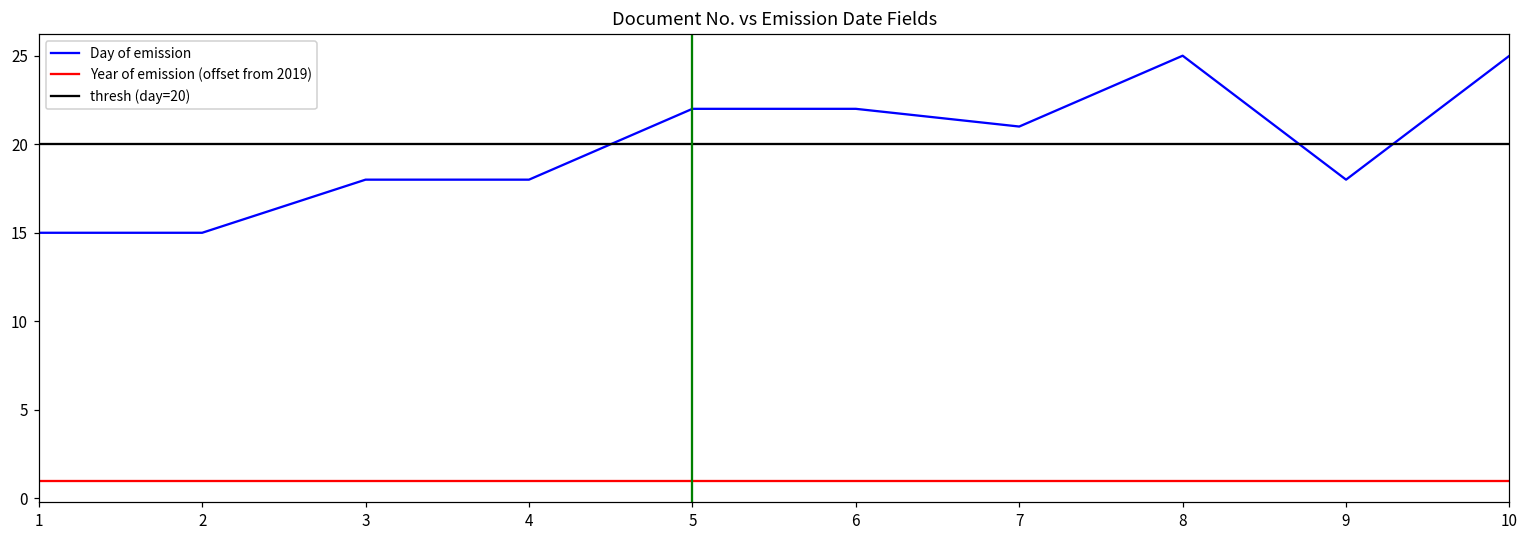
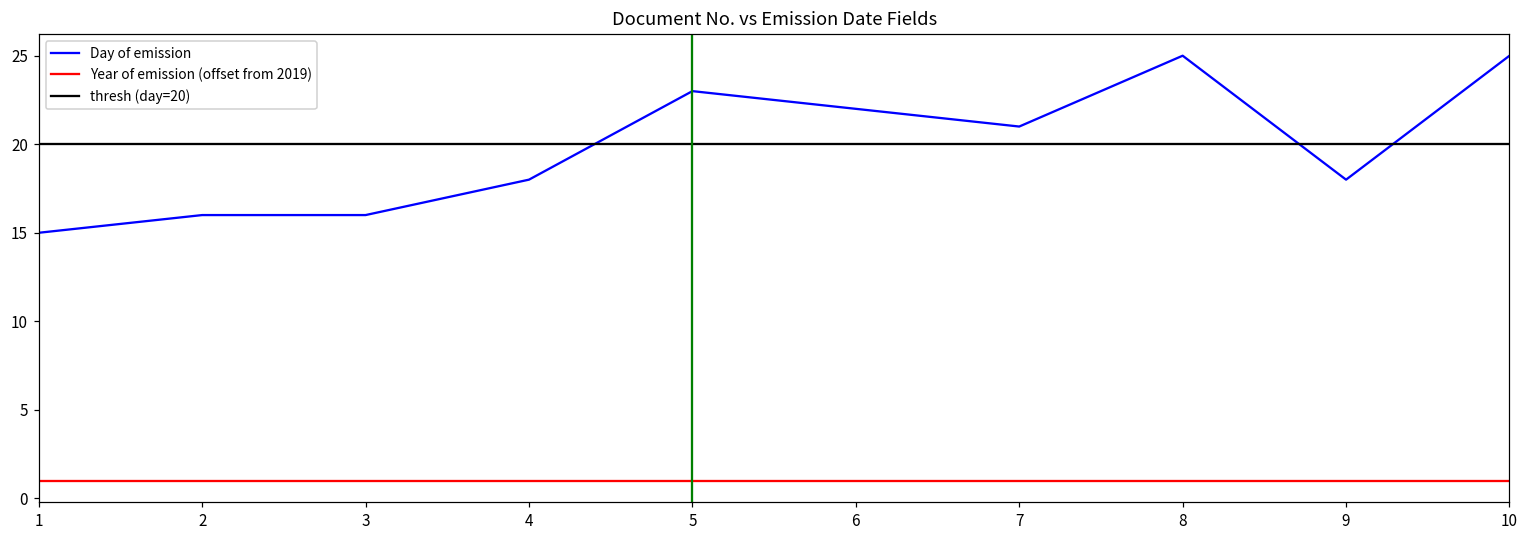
Day of emission, 2: 15 -> 16
Day of emission, 3: 18 -> 16
Day of emission, 5: 22 -> 23
